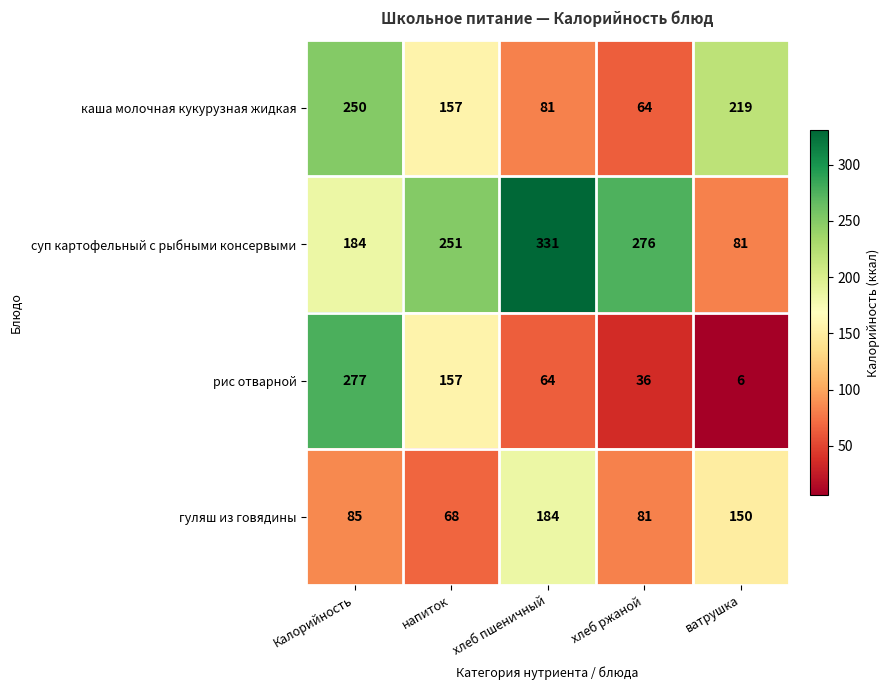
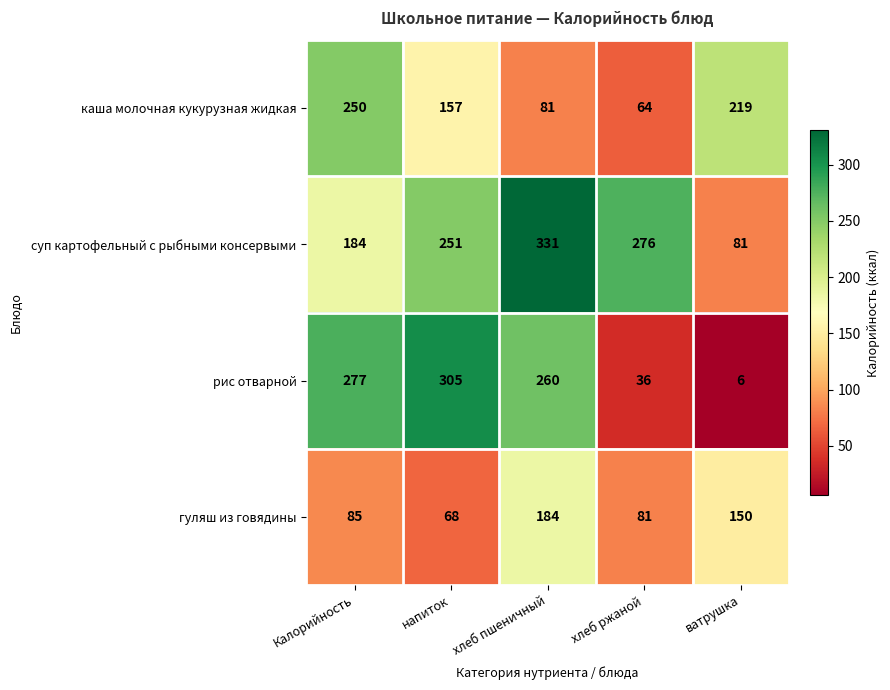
рис отварной, напиток: 157 -> 305
рис отварной, хлеб пшеничный: 64 -> 260
